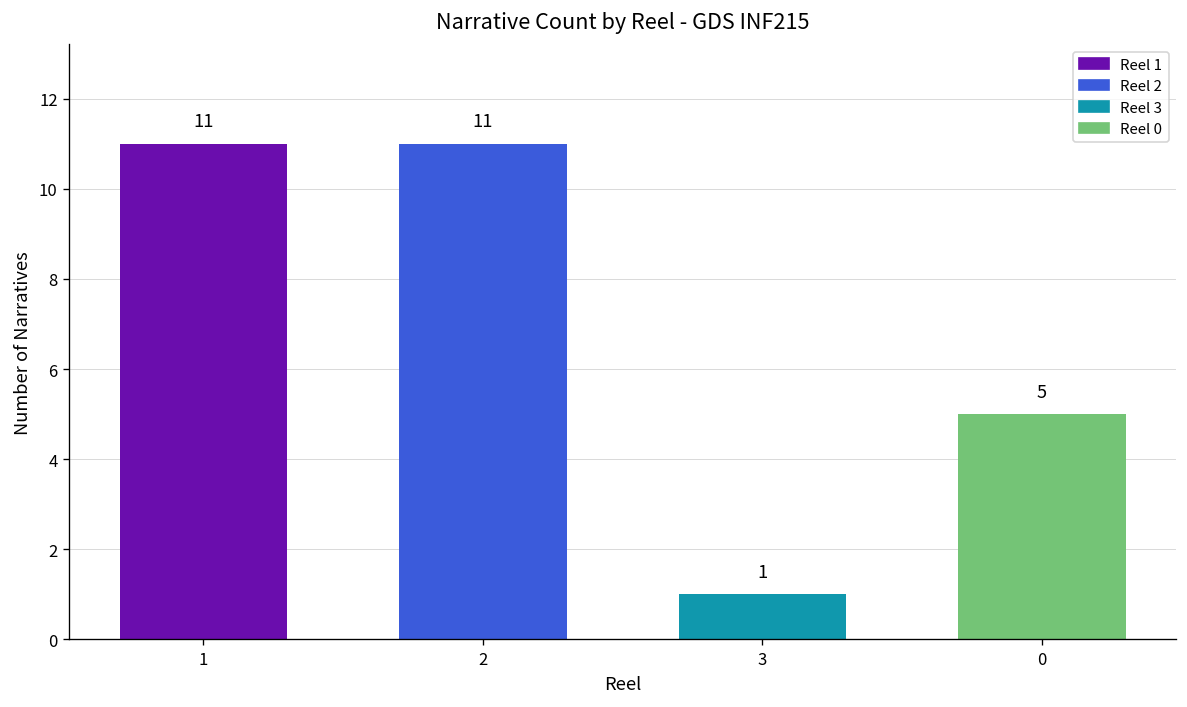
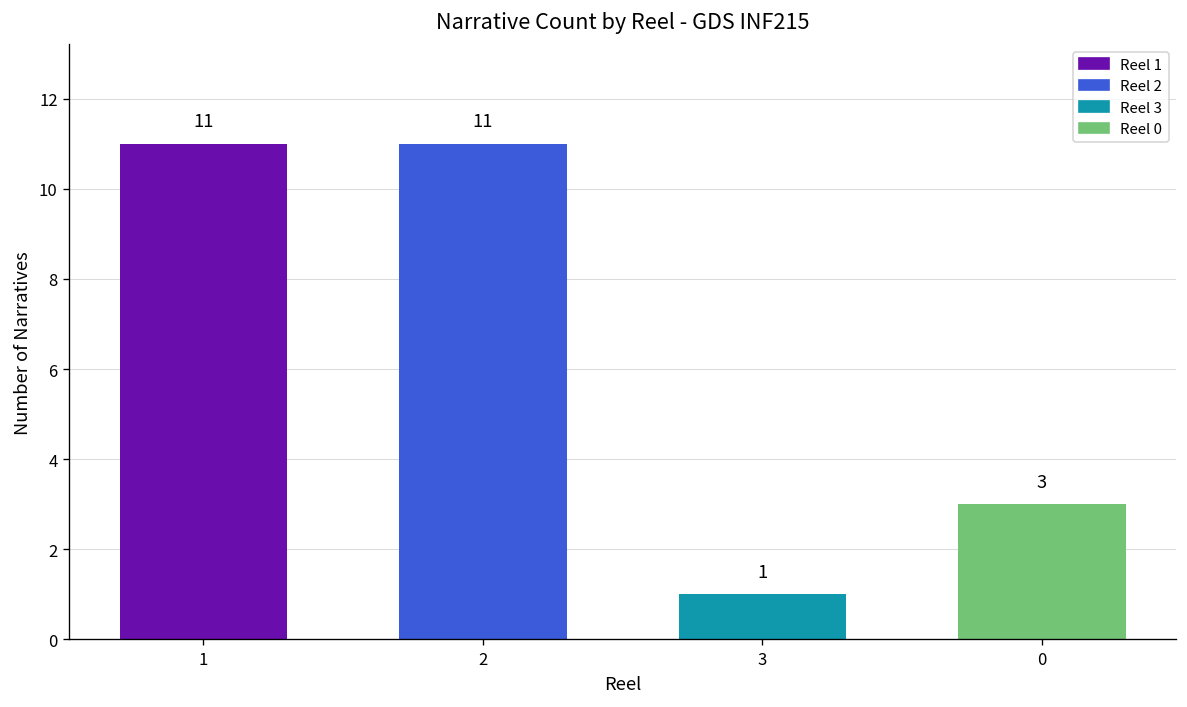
0: 5 -> 3
